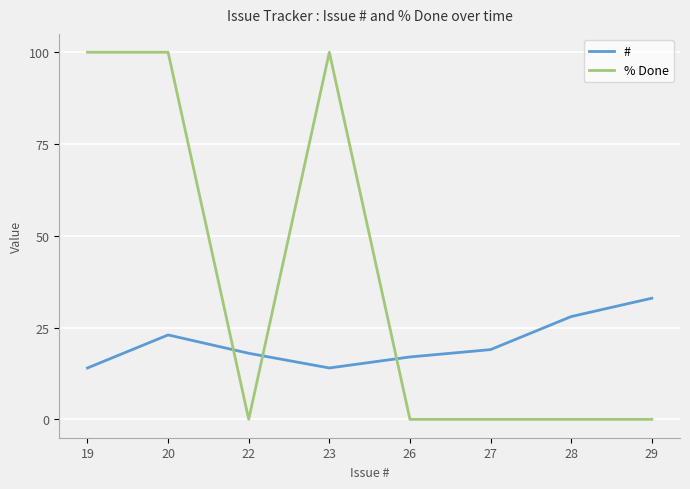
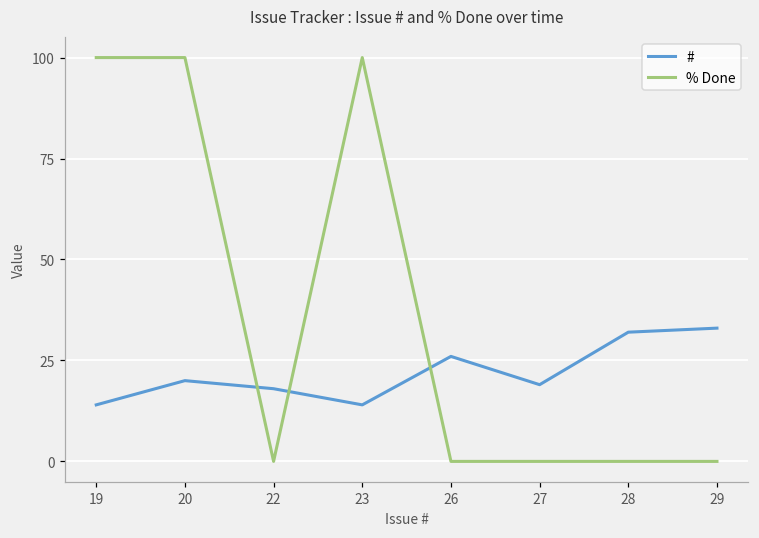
#, 20: 23 -> 20
#, 26: 17 -> 26
#, 28: 28 -> 32
